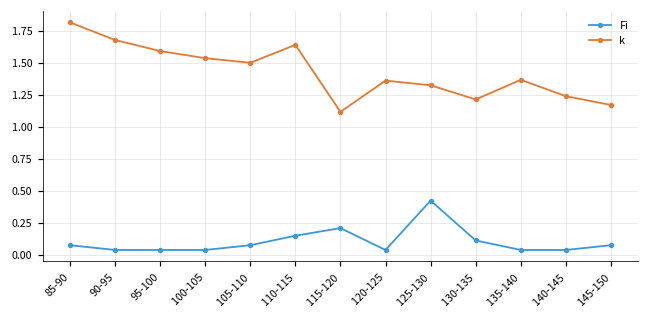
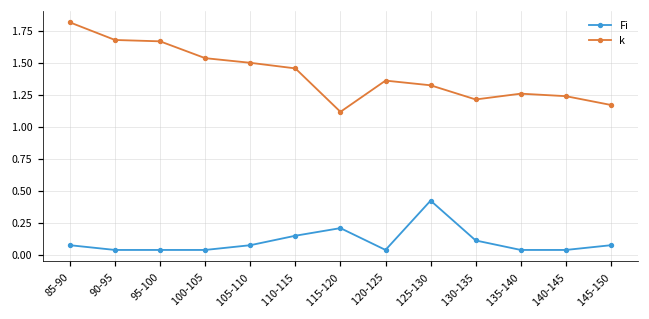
k, 95-100: 1.59 -> 1.67
k, 110-115: 1.64 -> 1.46
k, 135-140: 1.37 -> 1.26
